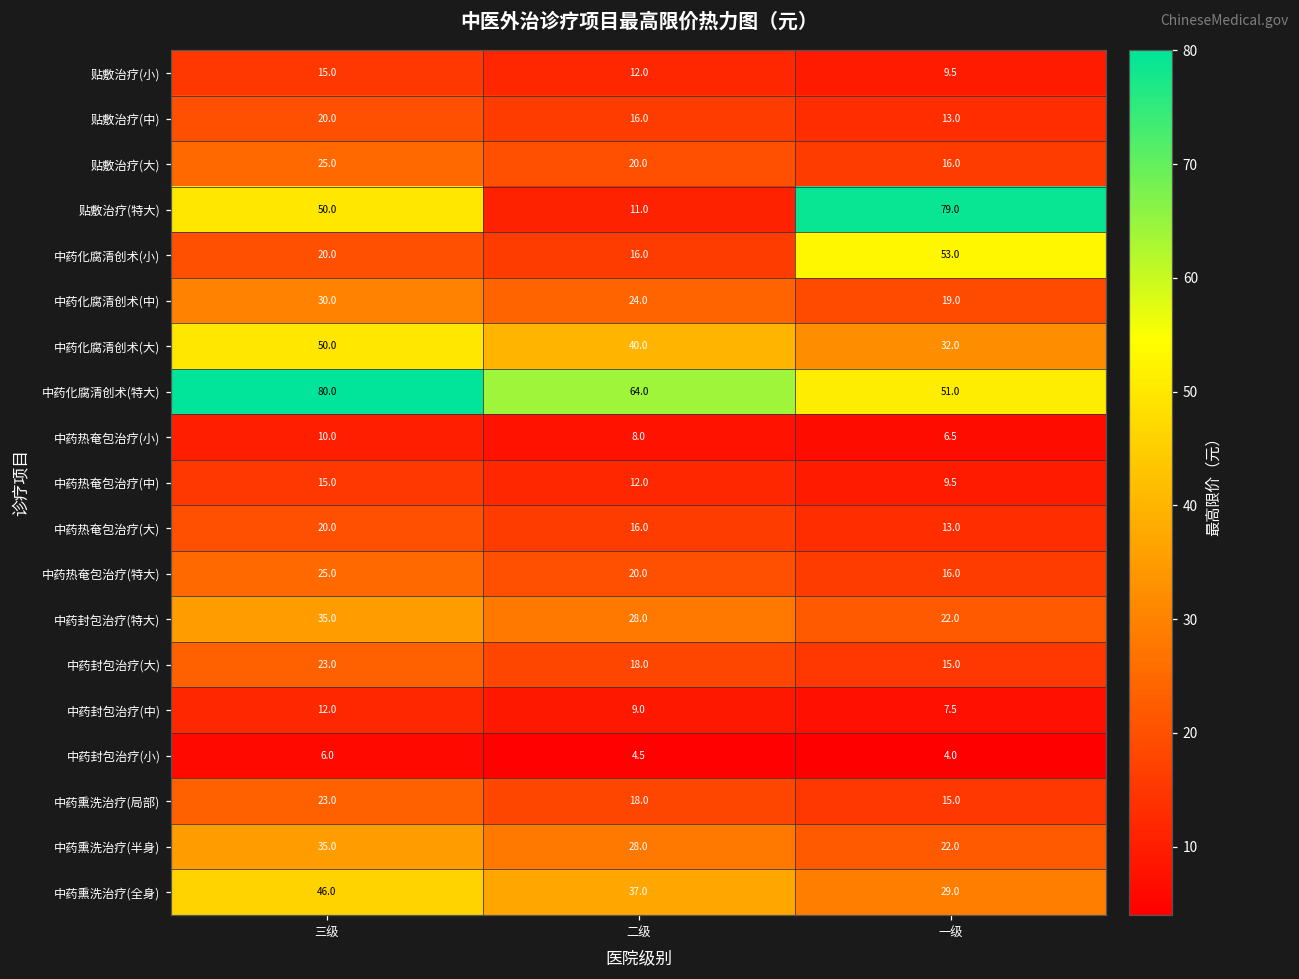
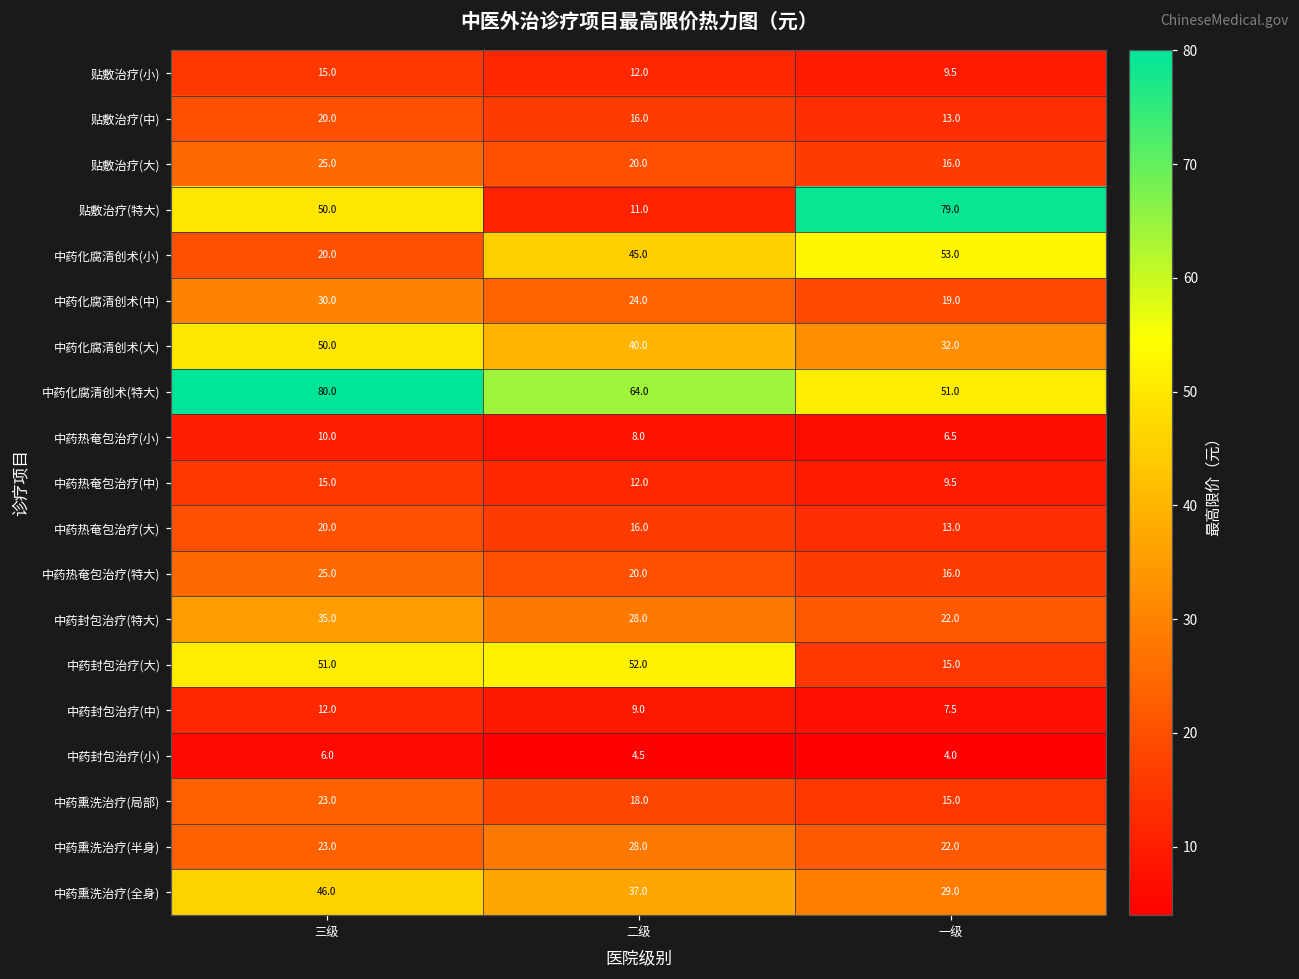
中药化腐清创术(小), 二级: 16.0 -> 45.0
中药封包治疗(大), 三级: 23.0 -> 51.0
中药封包治疗(大), 二级: 18.0 -> 52.0
中药熏洗治疗(半身), 三级: 35.0 -> 23.0
